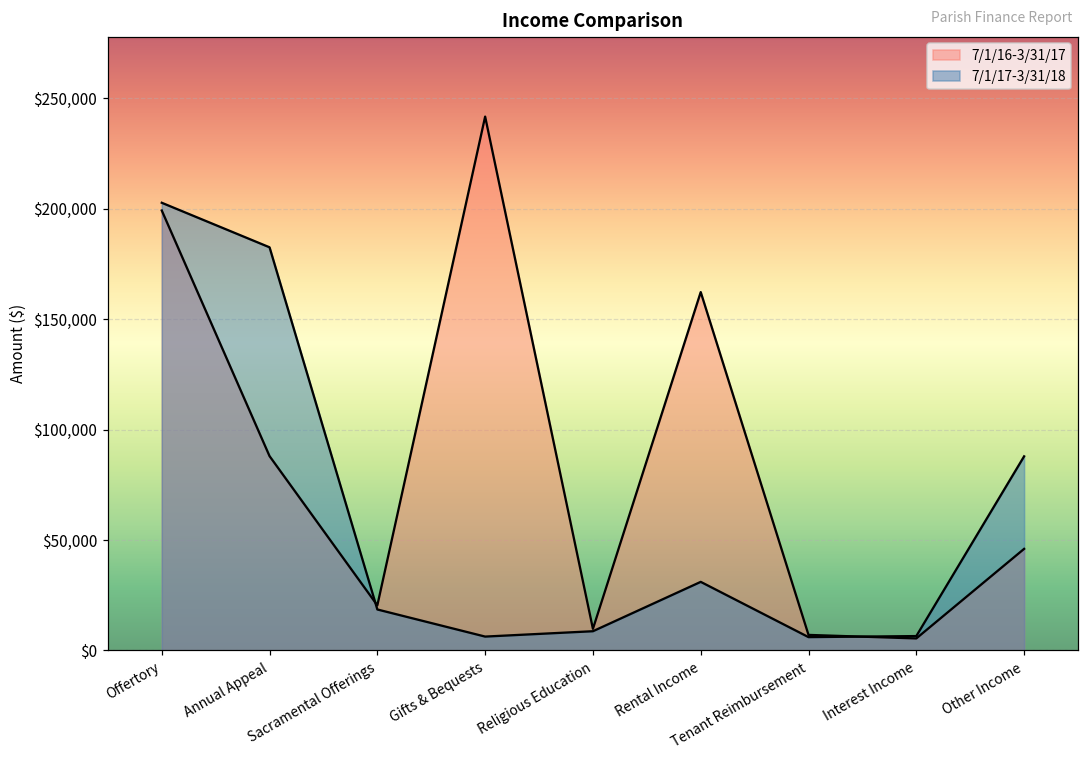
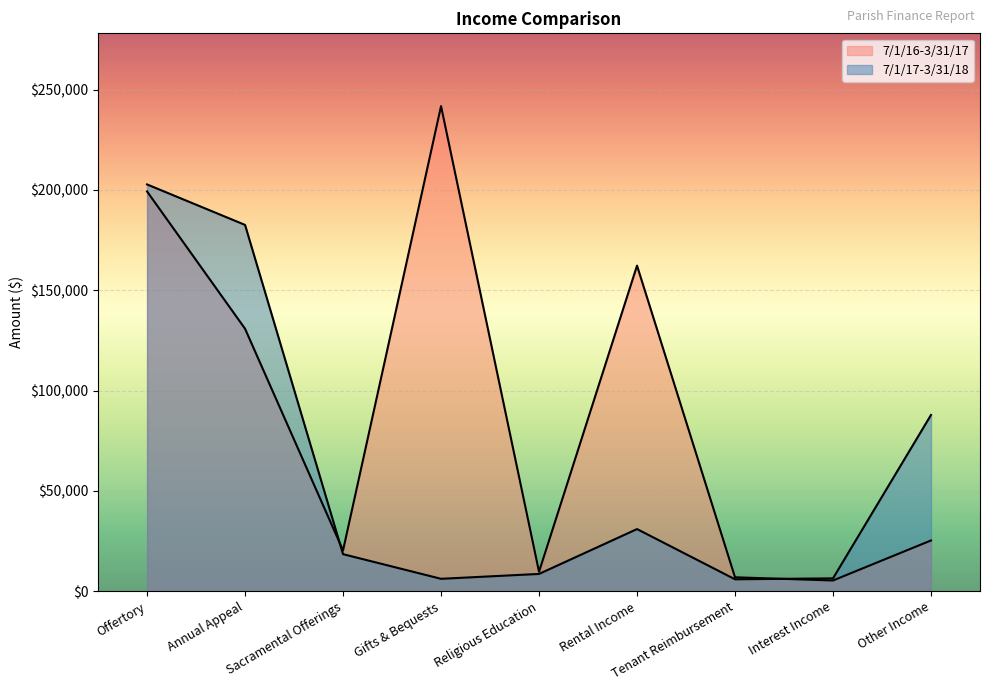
7/1/16-3/31/17, Annual Appeal: $88,000 -> $131,000
7/1/16-3/31/17, Other Income: $46,000 -> $25,000
